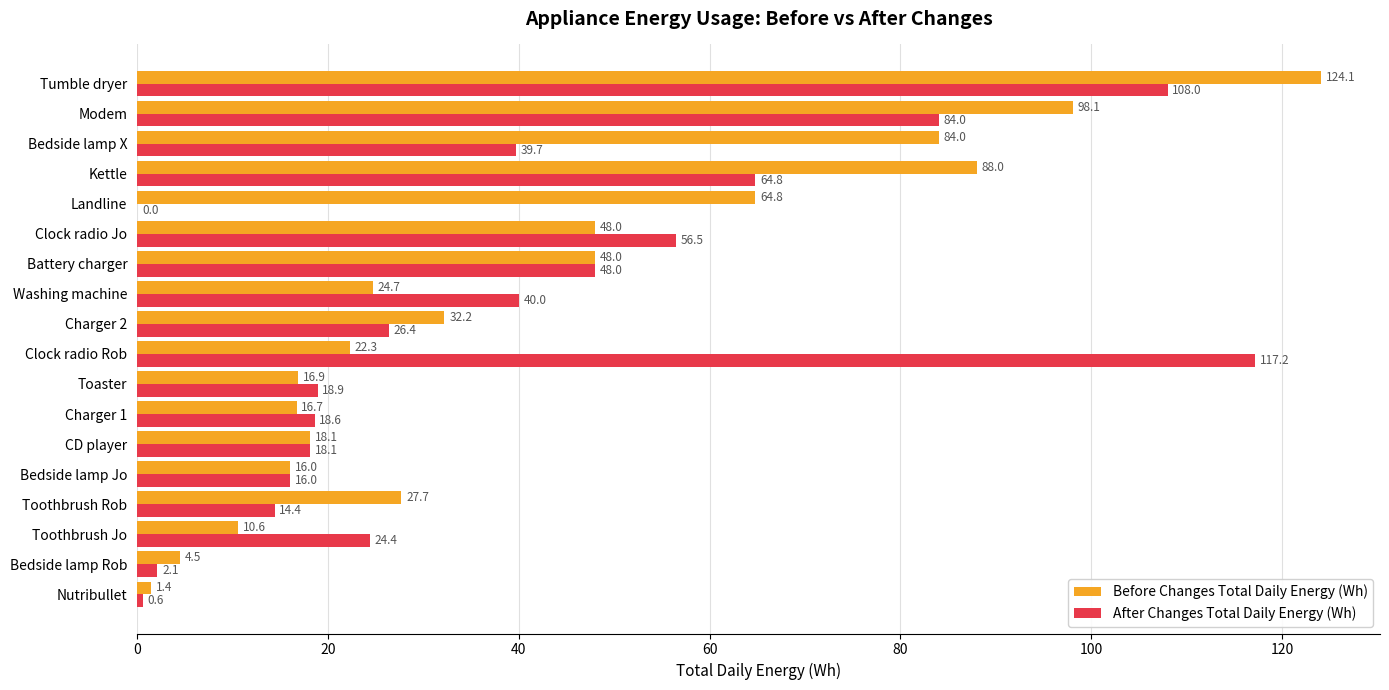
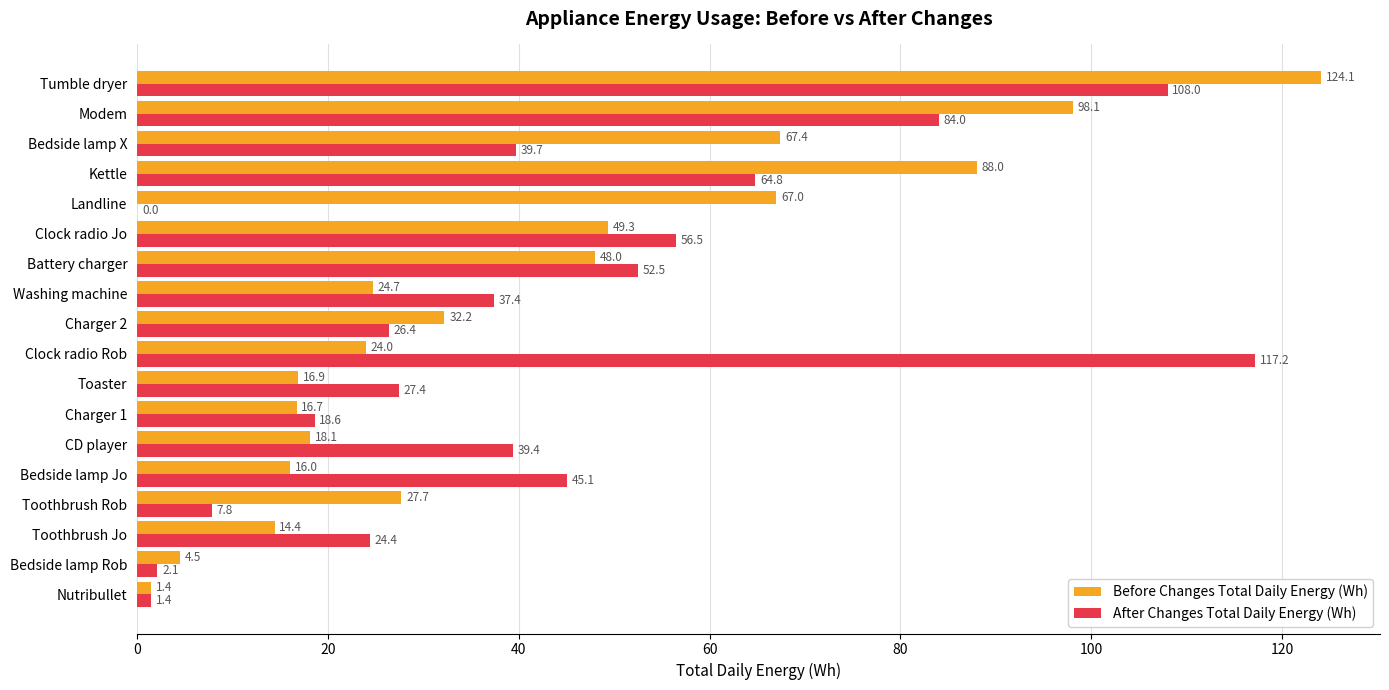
Before Changes Total Daily Energy (Wh), Bedside lamp X: 84.0 -> 67.4
Before Changes Total Daily Energy (Wh), Landline: 64.8 -> 67.0
Before Changes Total Daily Energy (Wh), Clock radio Jo: 48.0 -> 49.3
After Changes Total Daily Energy (Wh), Battery charger: 48.0 -> 52.5
After Changes Total Daily Energy (Wh), Washing machine: 40.0 -> 37.4
Before Changes Total Daily Energy (Wh), Clock radio Rob: 22.3 -> 24.0
After Changes Total Daily Energy (Wh), Toaster: 18.9 -> 27.4
After Changes Total Daily Energy (Wh), CD player: 18.1 -> 39.4
After Changes Total Daily Energy (Wh), Bedside lamp Jo: 16.0 -> 45.1
After Changes Total Daily Energy (Wh), Toothbrush Rob: 14.4 -> 7.8
Before Changes Total Daily Energy (Wh), Toothbrush Jo: 10.6 -> 14.4
After Changes Total Daily Energy (Wh), Nutribullet: 0.6 -> 1.4
